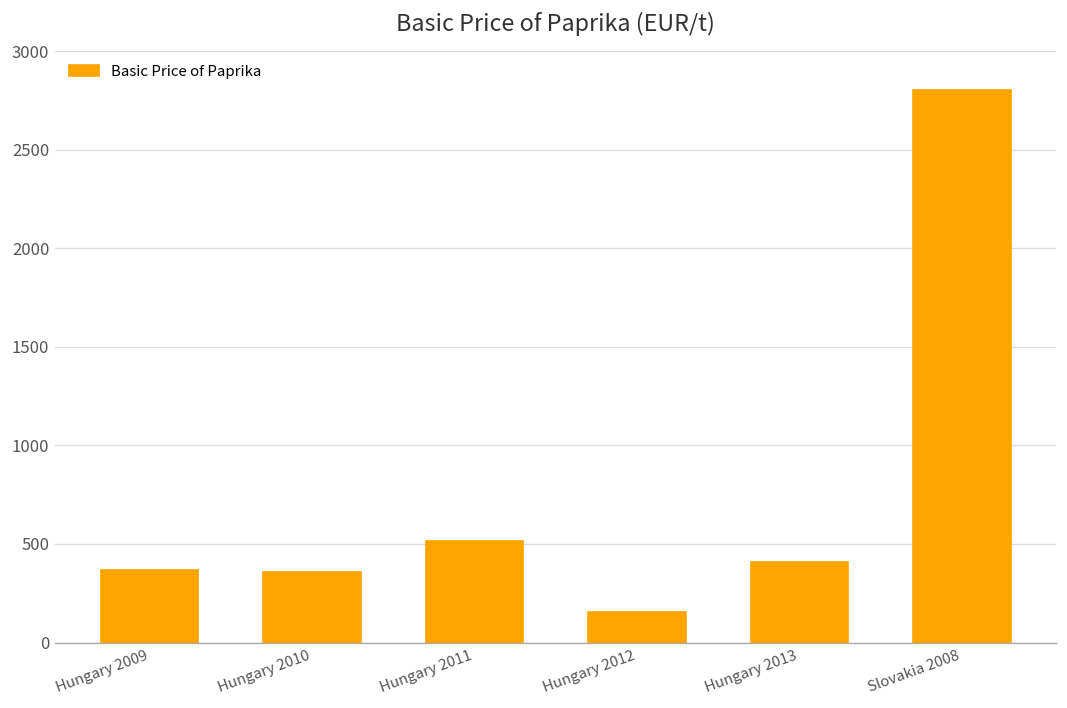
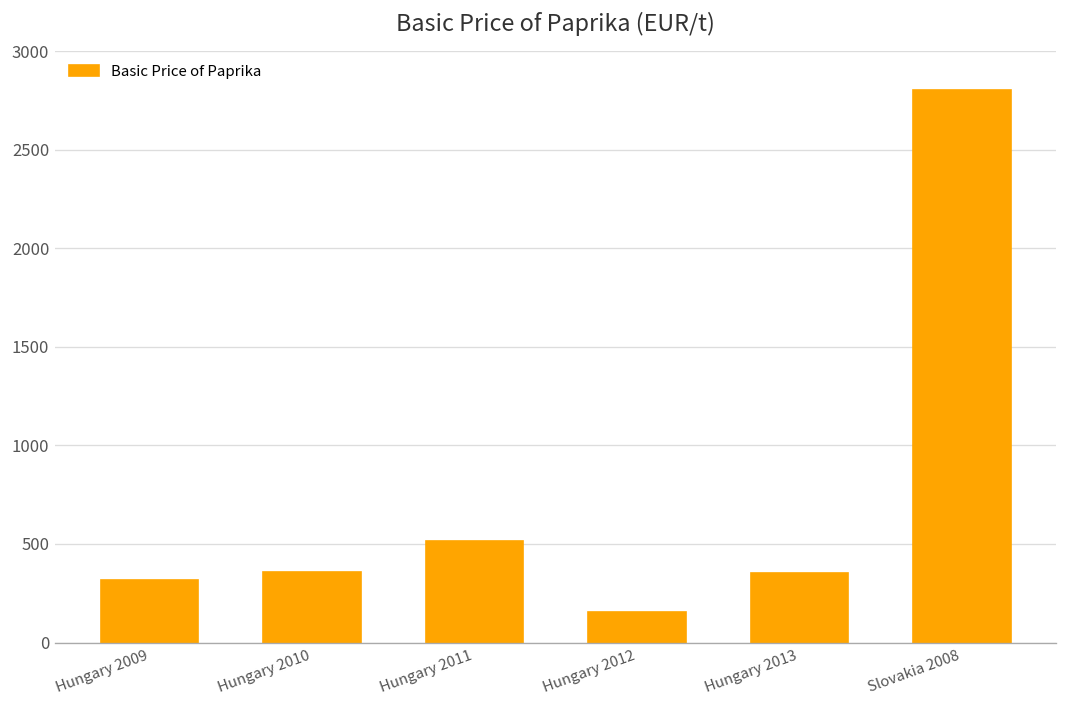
Hungary 2009: 370 -> 320
Hungary 2013: 410 -> 350
